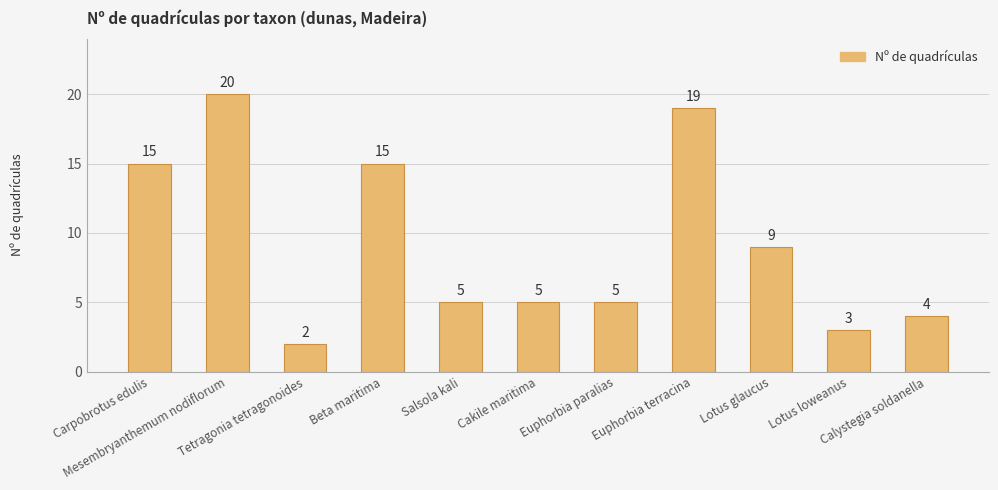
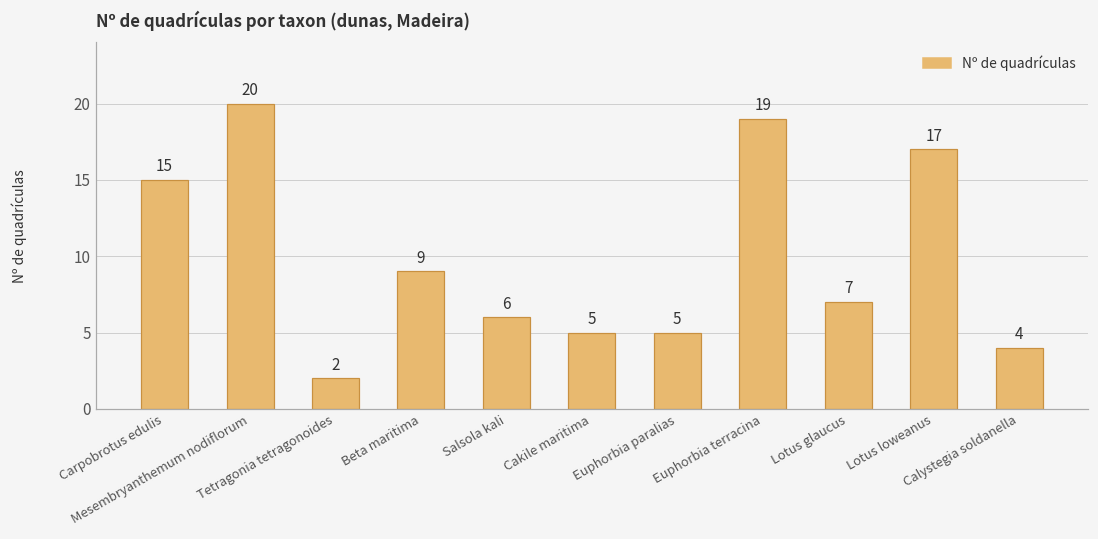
Beta maritima: 15 -> 9
Salsola kali: 5 -> 6
Lotus glaucus: 9 -> 7
Lotus loweanus: 3 -> 17
